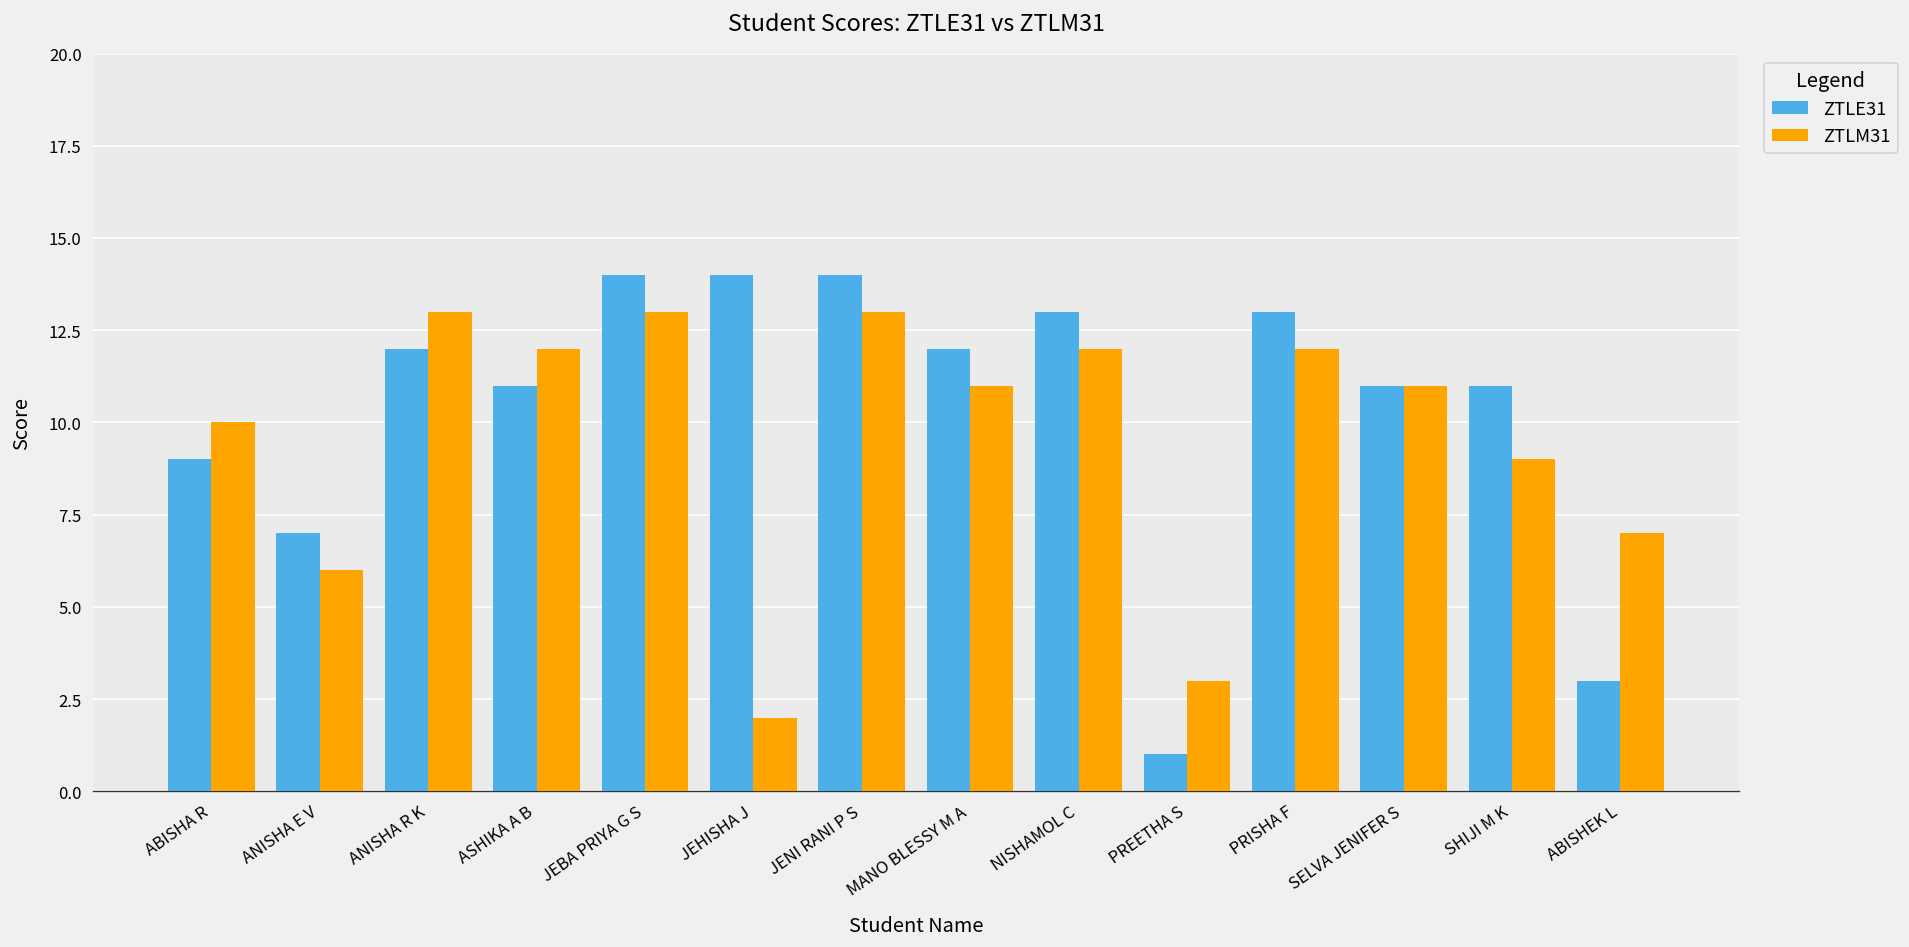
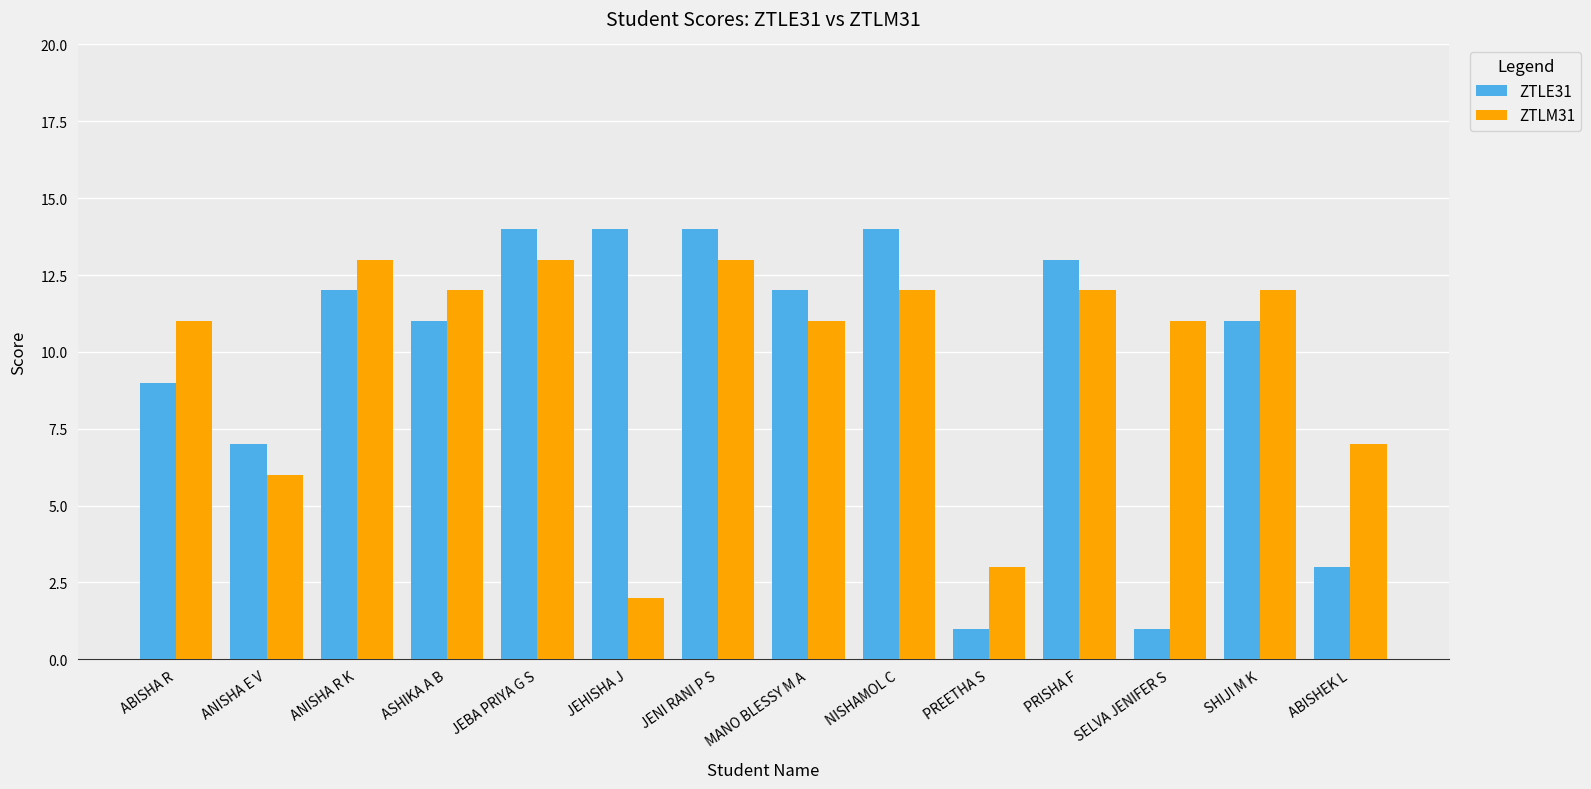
ZTLM31, ABISHA R: 10 -> 11
ZTLE31, NISHAMOL C: 13 -> 14
ZTLE31, SELVA JENIFER S: 11 -> 1
ZTLM31, SHIJI M K: 9 -> 12
